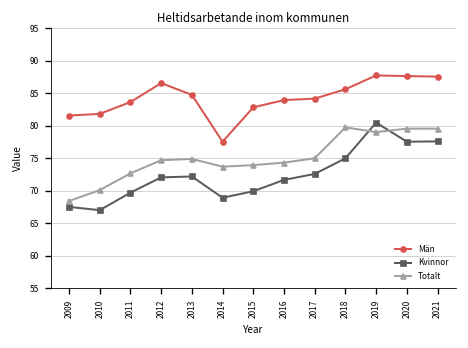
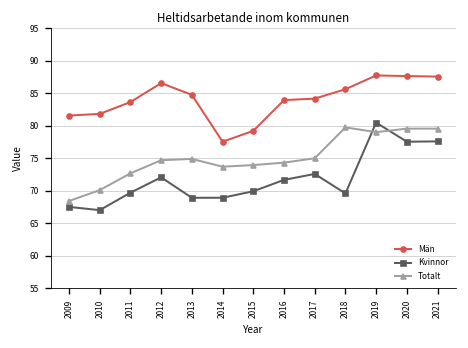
Kvinnor, 2013: 72 -> 69
Män, 2015: 83 -> 79
Kvinnor, 2018: 75 -> 70
